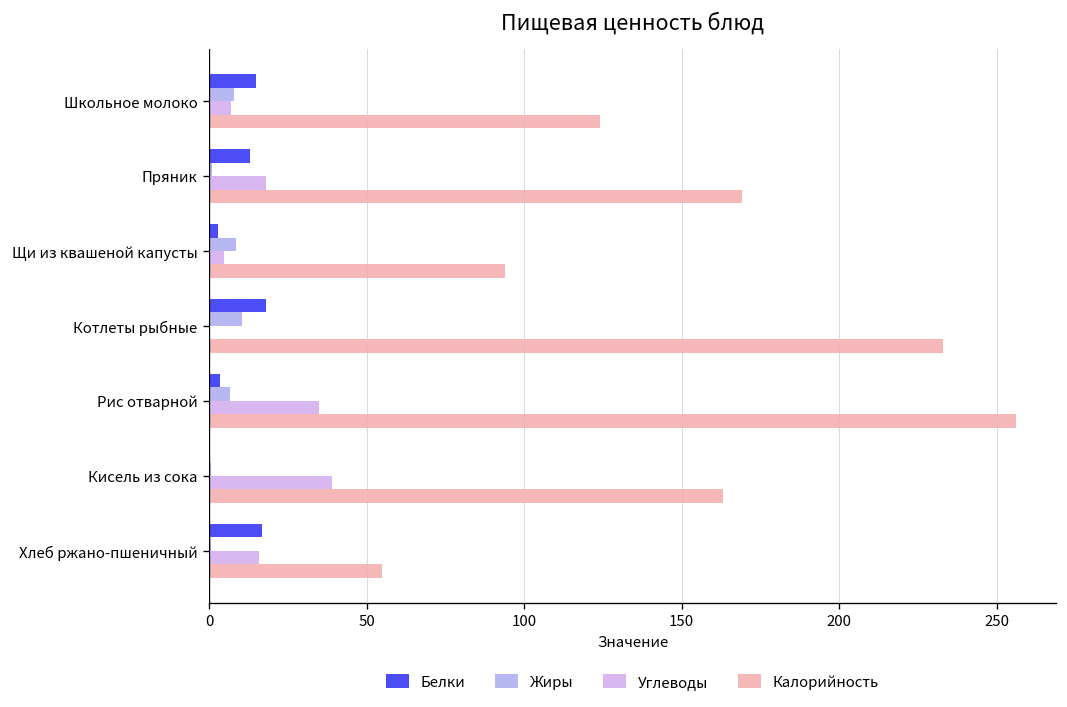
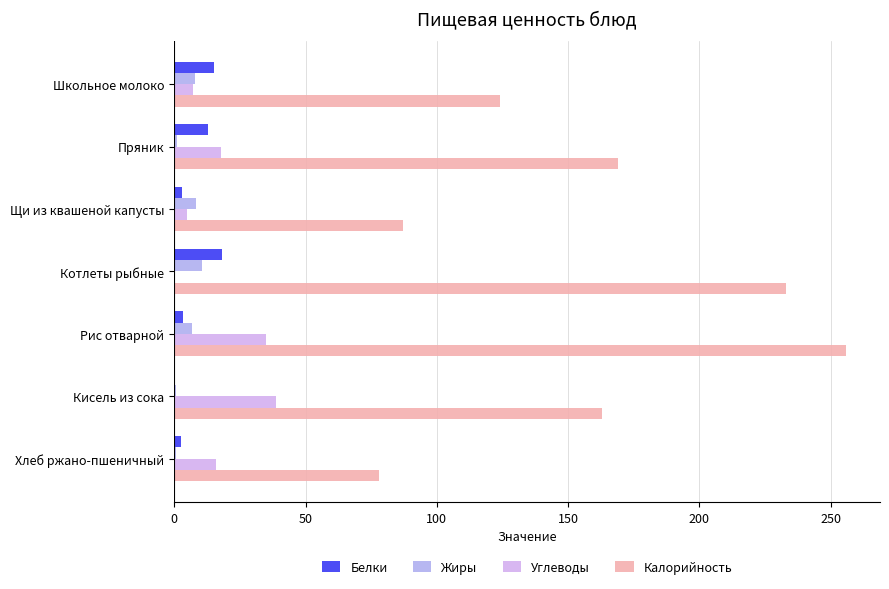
Калорийность, Щи из квашеной капусты: 94 -> 87
Белки, Хлеб ржано-пшеничный: 17 -> 2
Калорийность, Хлеб ржано-пшеничный: 55 -> 78
